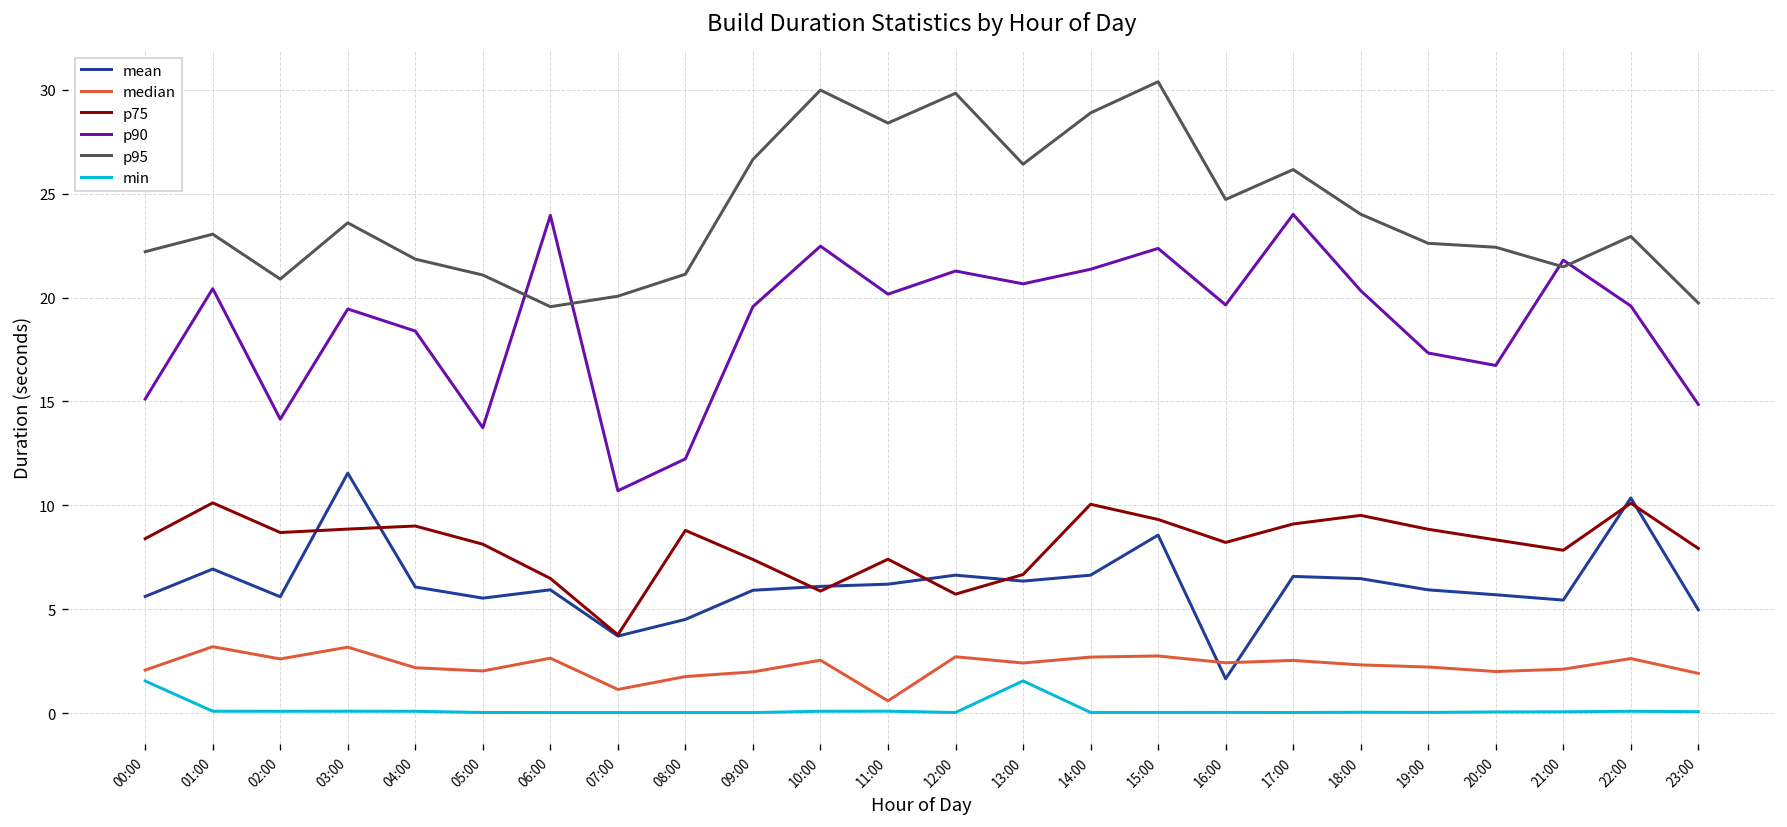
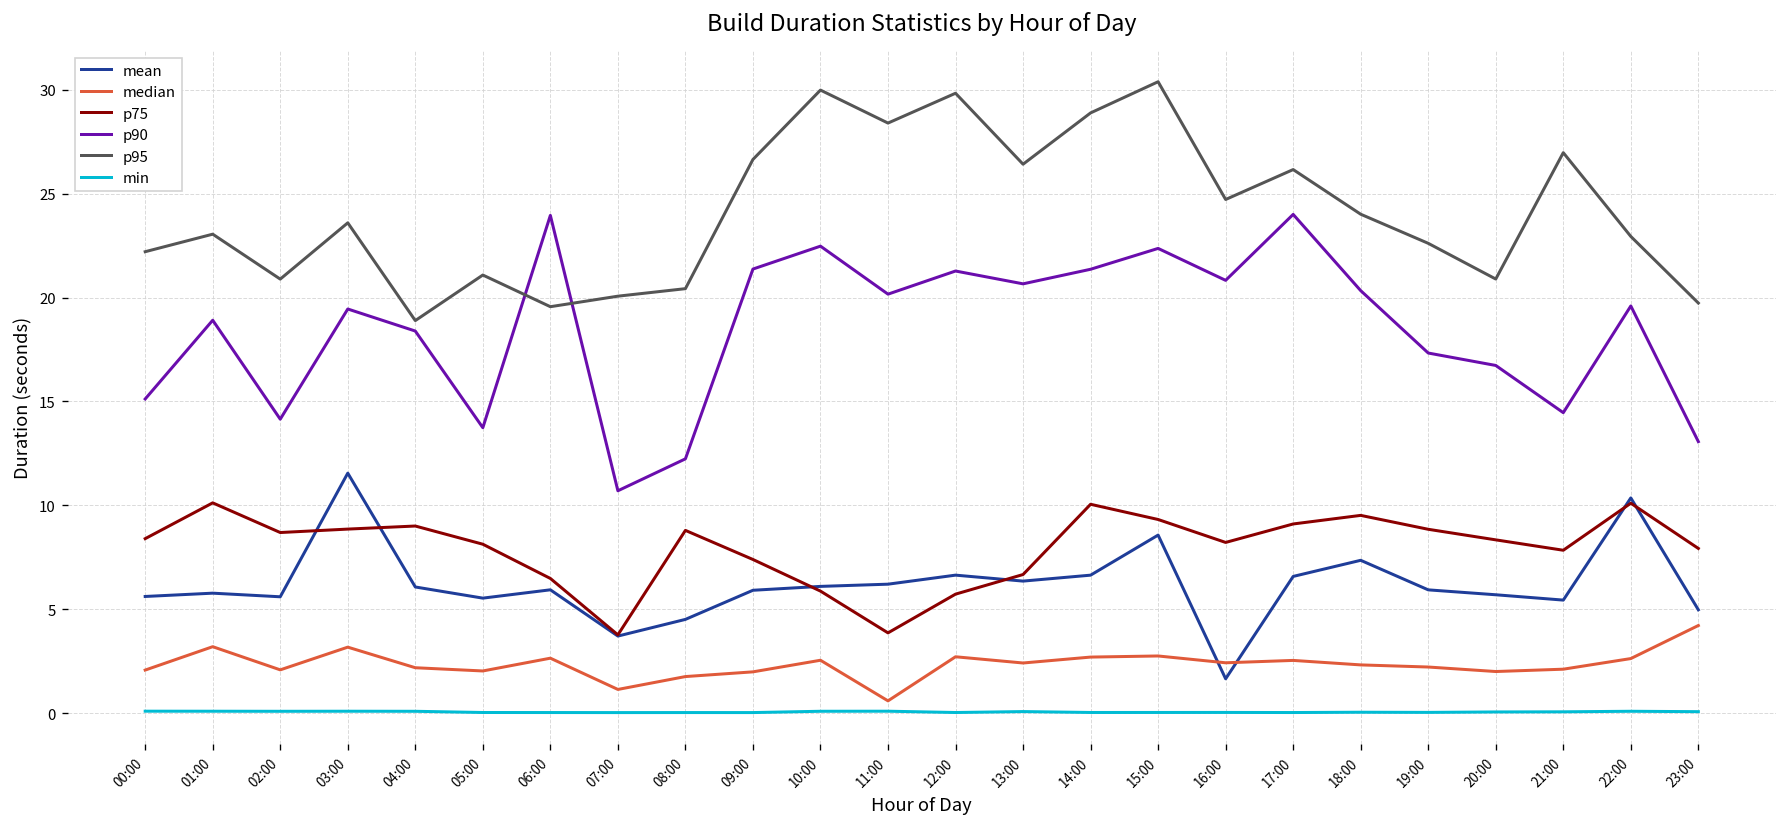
min, 00:00: 1.5 -> 0.1
mean, 01:00: 6.9 -> 5.8
p90, 01:00: 20.4 -> 18.9
median, 02:00: 2.6 -> 2.1
p95, 04:00: 21.9 -> 18.9
p95, 08:00: 21.1 -> 20.4
p90, 09:00: 19.6 -> 21.4
p75, 11:00: 7.4 -> 3.9
min, 13:00: 1.6 -> 0.1
p90, 16:00: 19.6 -> 20.8
mean, 18:00: 6.5 -> 7.4
p95, 20:00: 22.4 -> 20.9
p90, 21:00: 21.8 -> 14.5
p95, 21:00: 21.5 -> 27.0
median, 23:00: 1.9 -> 4.2
p90, 23:00: 14.9 -> 13.1
